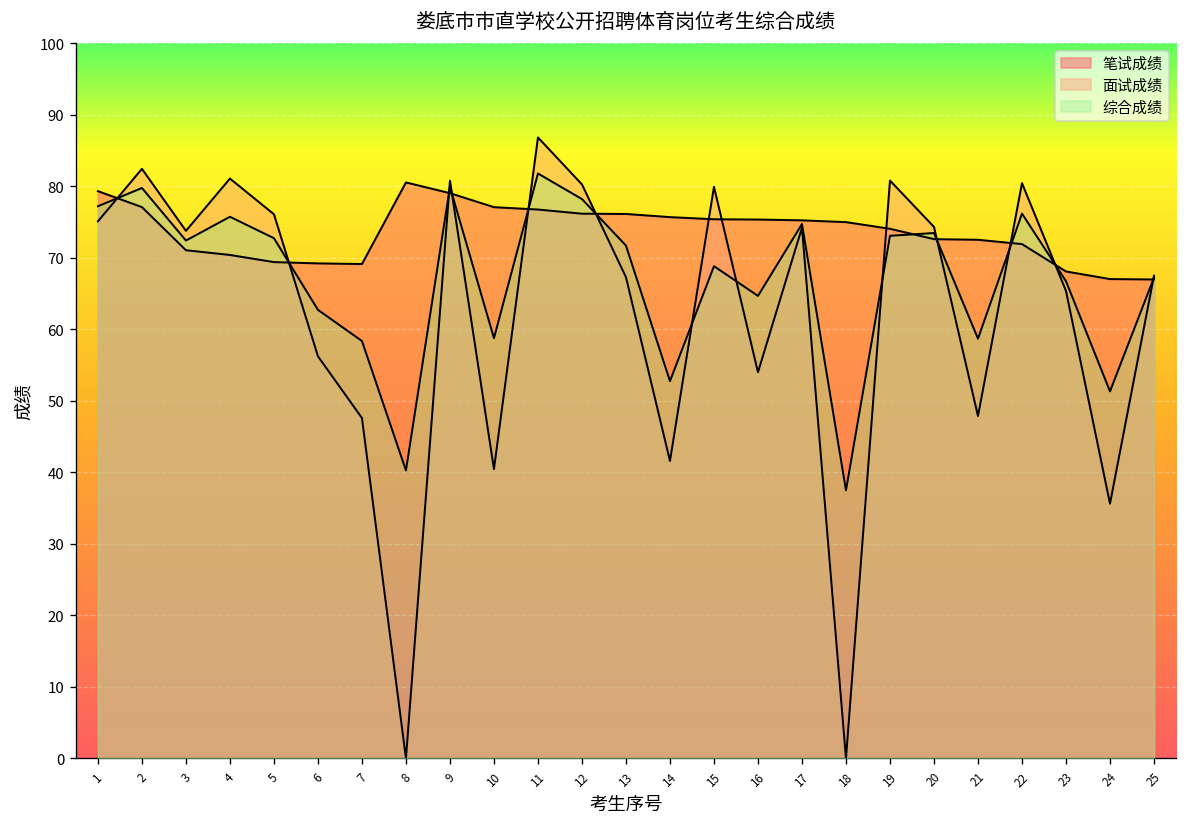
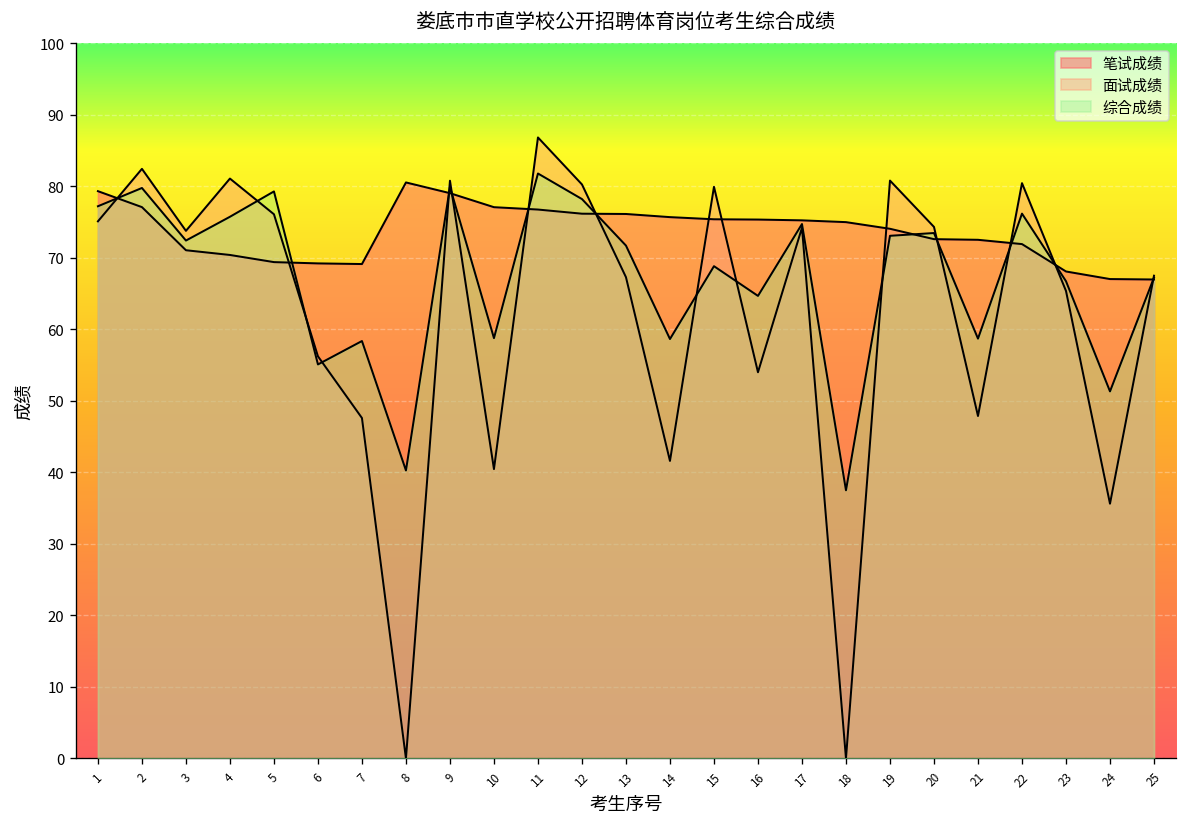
综合成绩, 5: 73 -> 79
综合成绩, 6: 63 -> 55
综合成绩, 14: 53 -> 59
